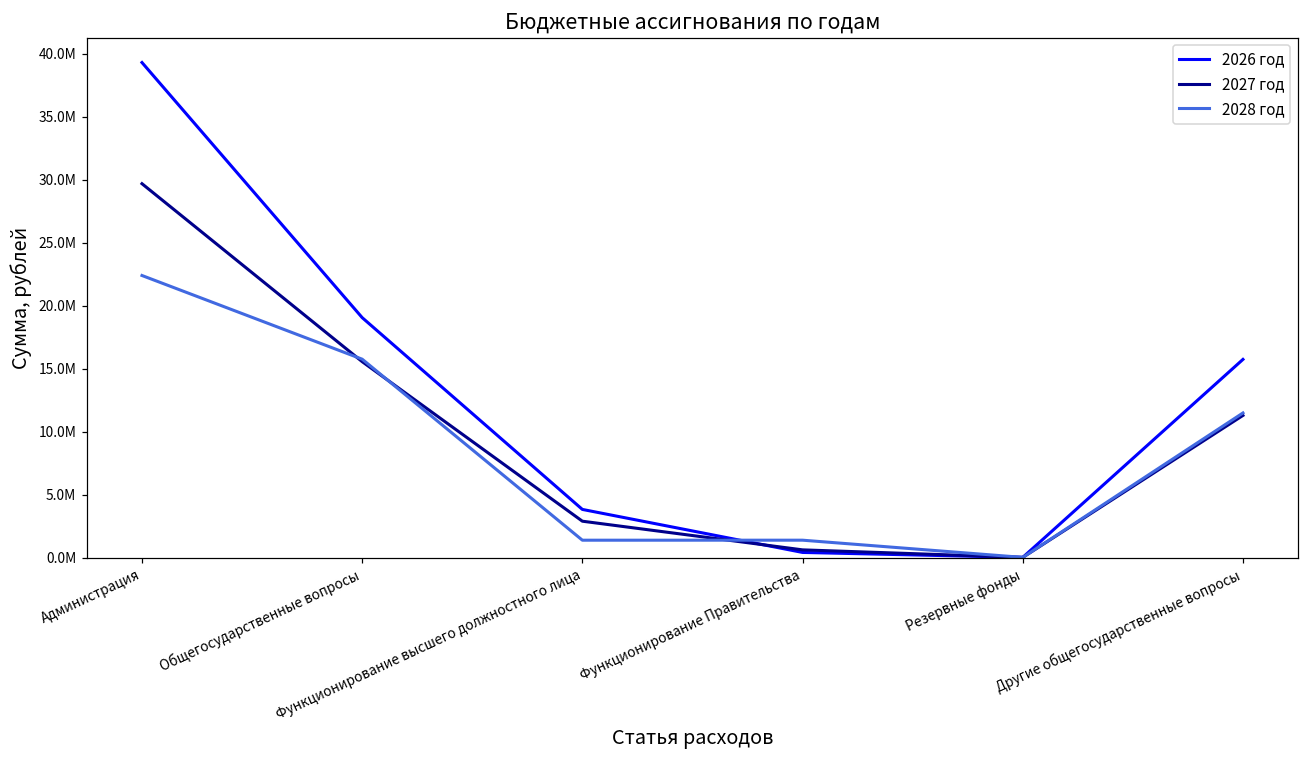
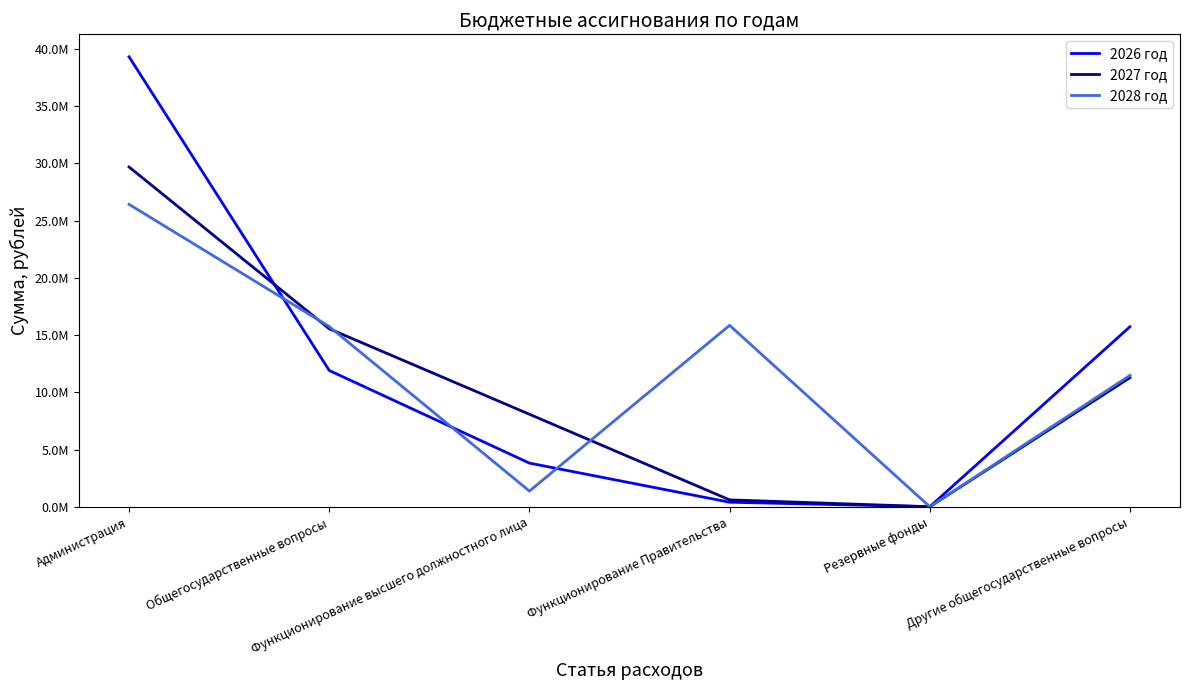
2028 год, Администрация: 22400000 -> 26400000
2026 год, Общегосударственные вопросы: 19100000 -> 11900000
2027 год, Функционирование высшего должностного лица: 2900000 -> 8100000
2028 год, Функционирование Правительства: 1400000 -> 15900000
